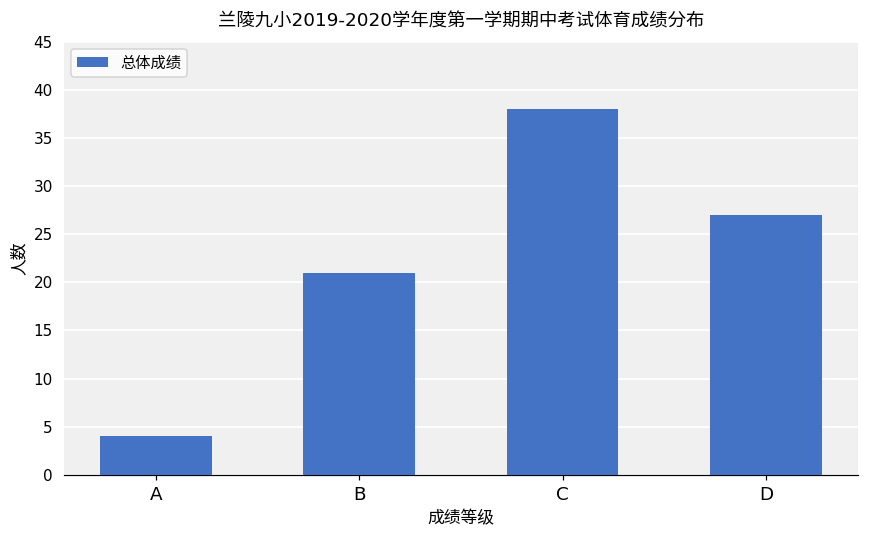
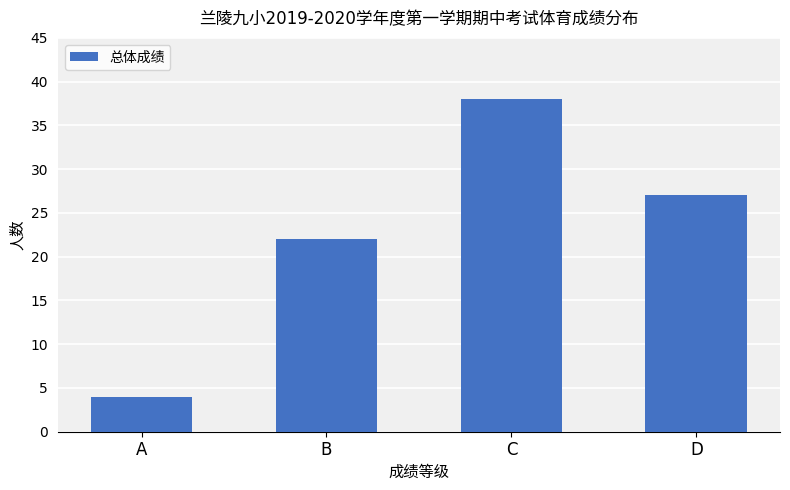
B: 21 -> 22
